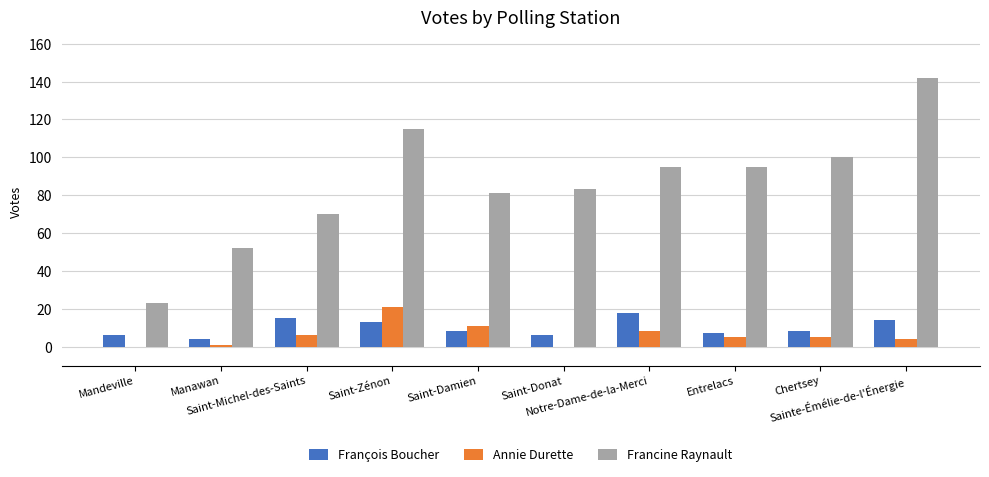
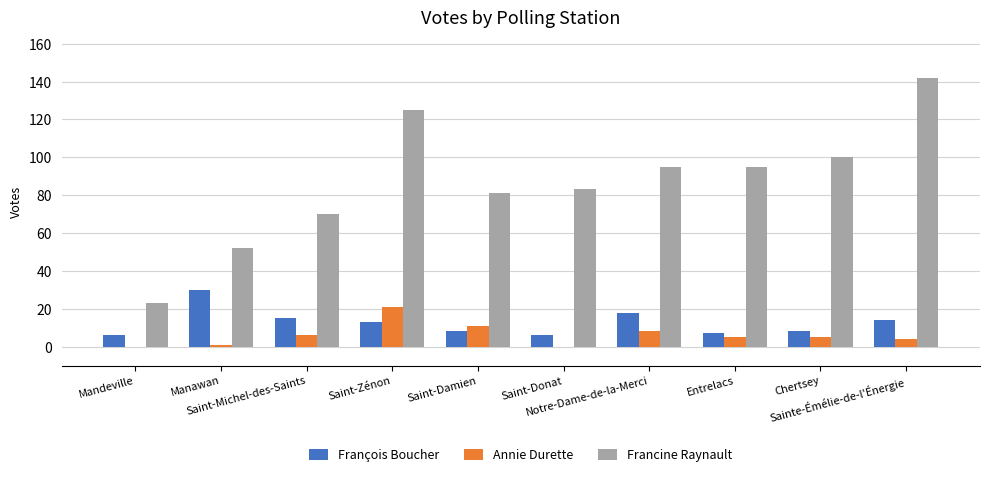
François Boucher, Manawan: 4 -> 30
Francine Raynault, Saint-Zénon: 115 -> 125
